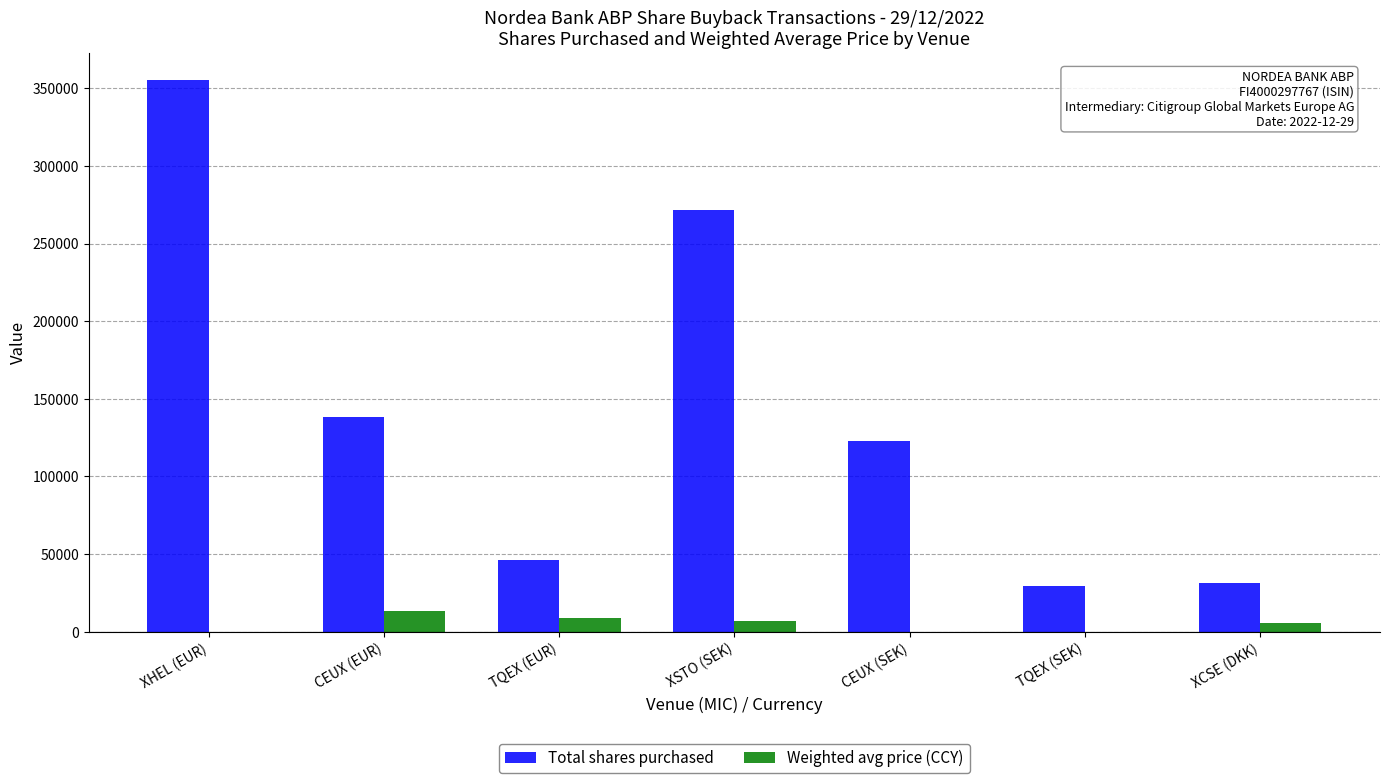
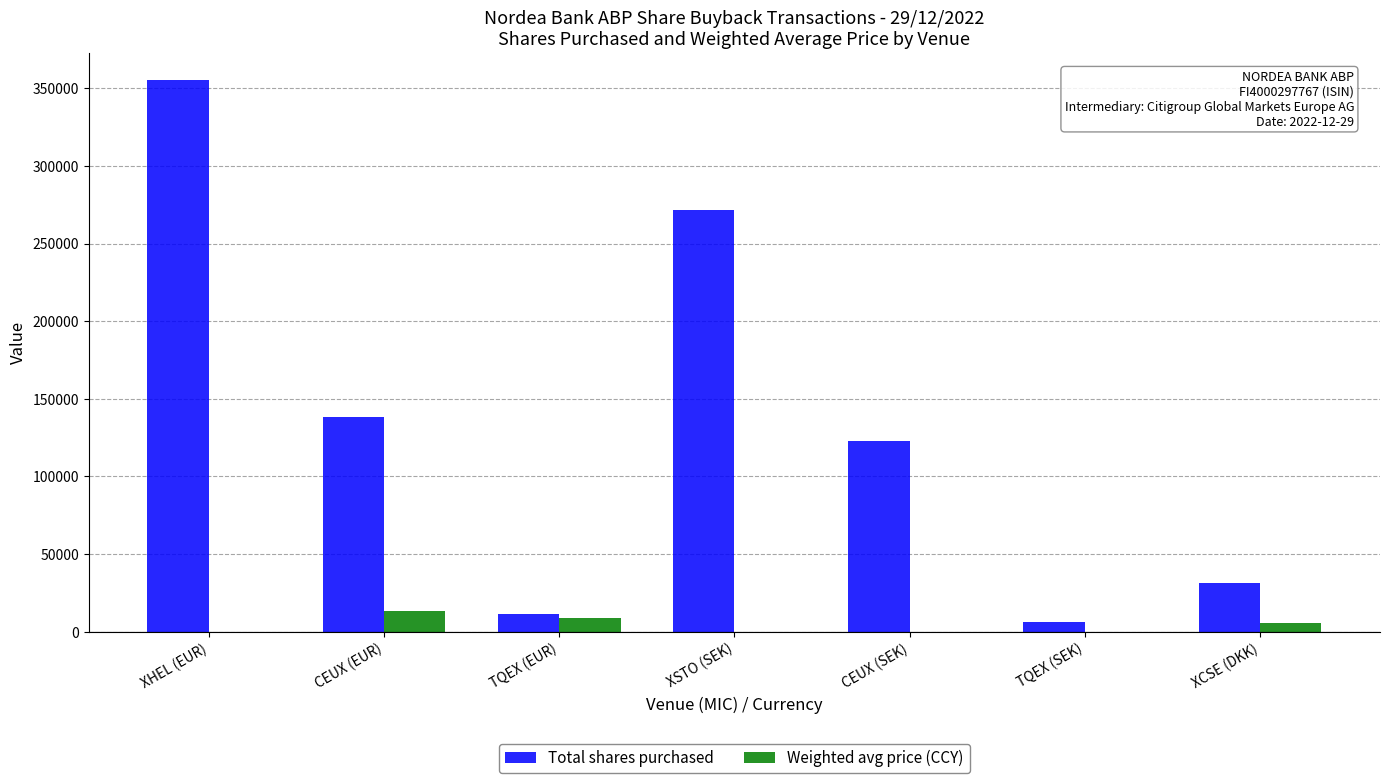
Total shares purchased, TQEX (EUR): 46000 -> 11000
Weighted avg price (CCY), XSTO (SEK): 7000 -> 0
Total shares purchased, TQEX (SEK): 29000 -> 7000
